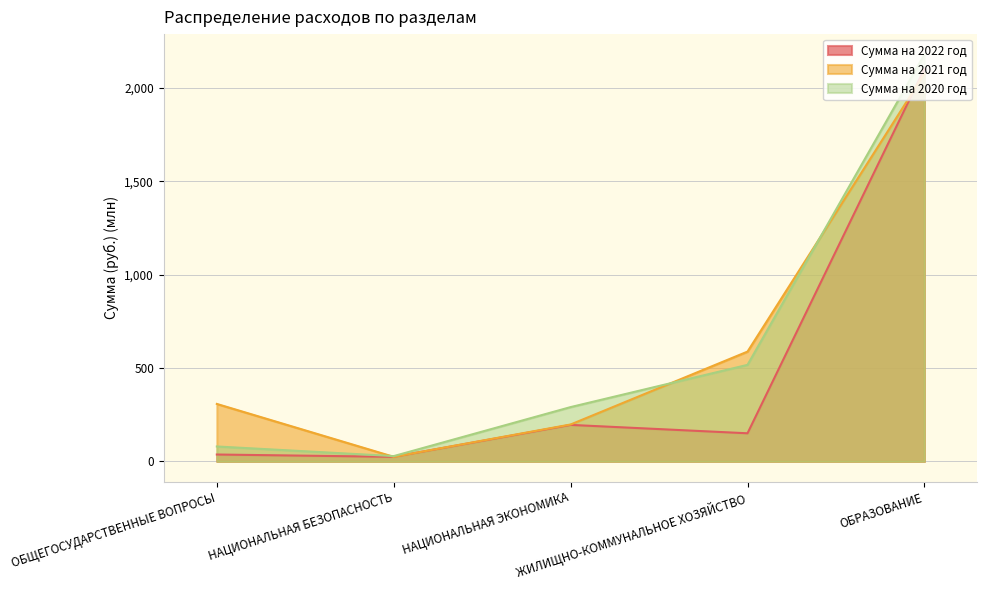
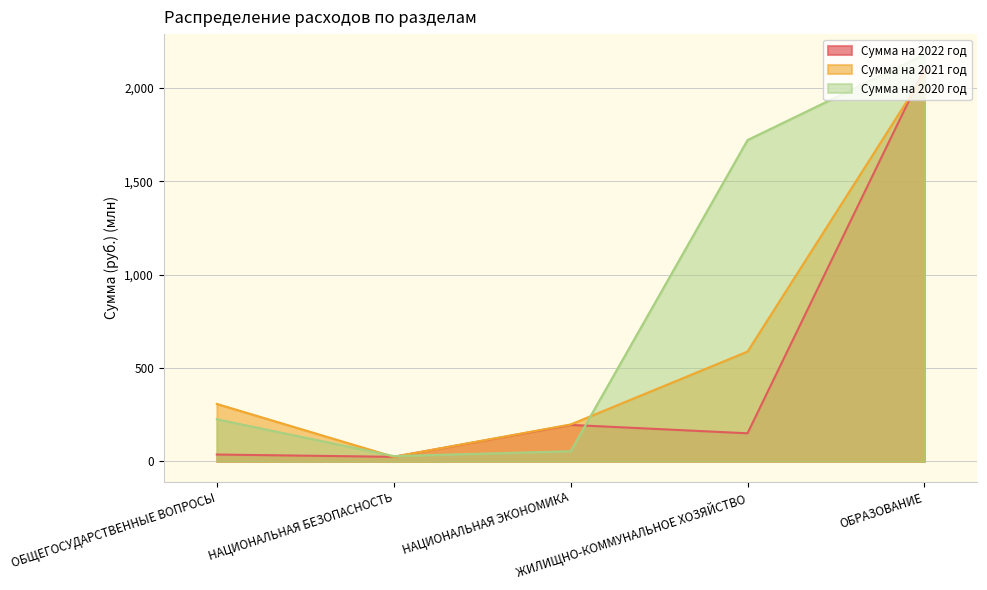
Сумма на 2020 год, ОБЩЕГОСУДАРСТВЕННЫЕ ВОПРОСЫ: 80 -> 230
Сумма на 2020 год, НАЦИОНАЛЬНАЯ ЭКОНОМИКА: 290 -> 50
Сумма на 2020 год, ЖИЛИЩНО-КОММУНАЛЬНОЕ ХОЗЯЙСТВО: 520 -> 1,720
